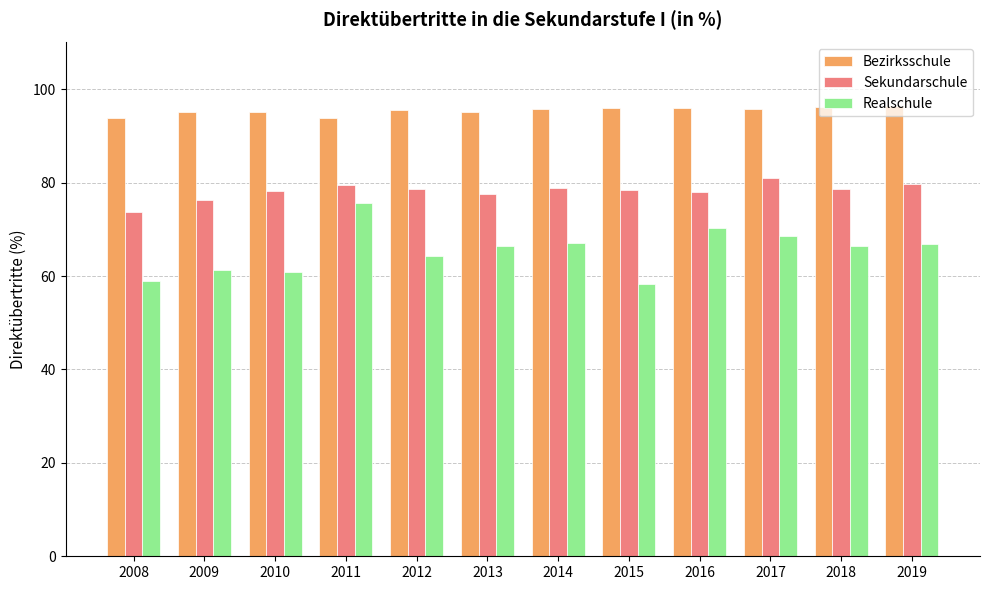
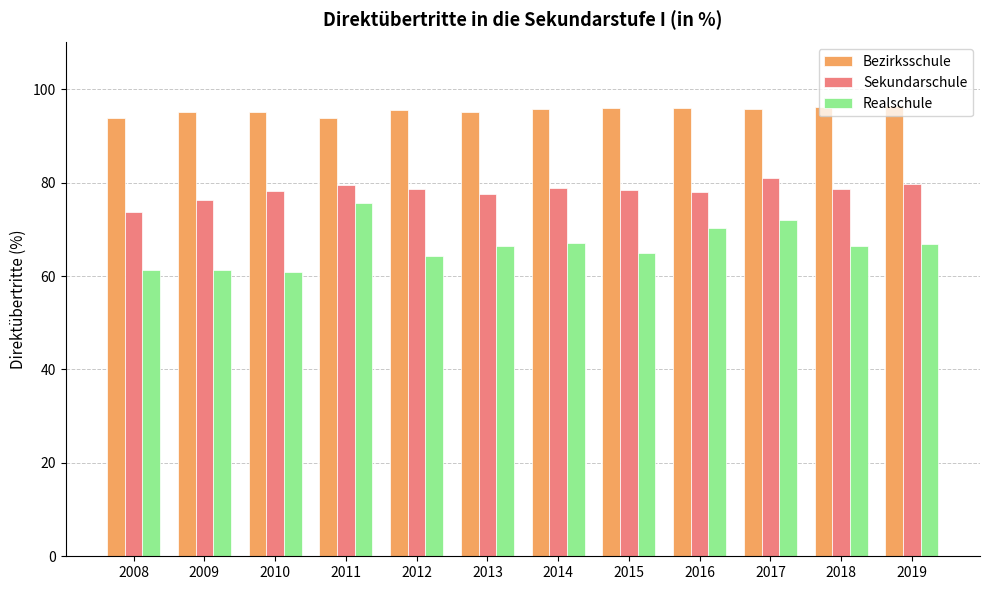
Realschule, 2008: 59 -> 61
Realschule, 2015: 58 -> 65
Realschule, 2017: 69 -> 72
